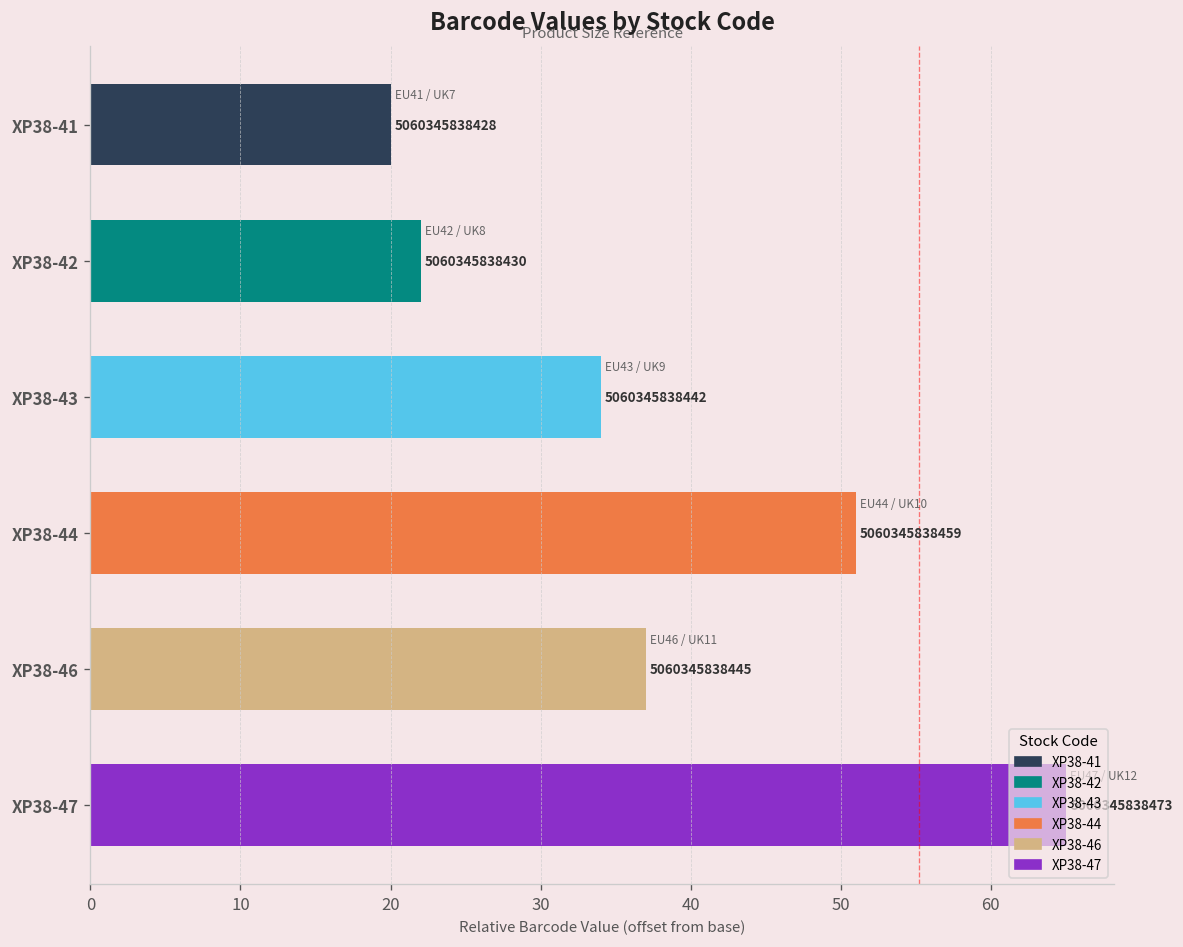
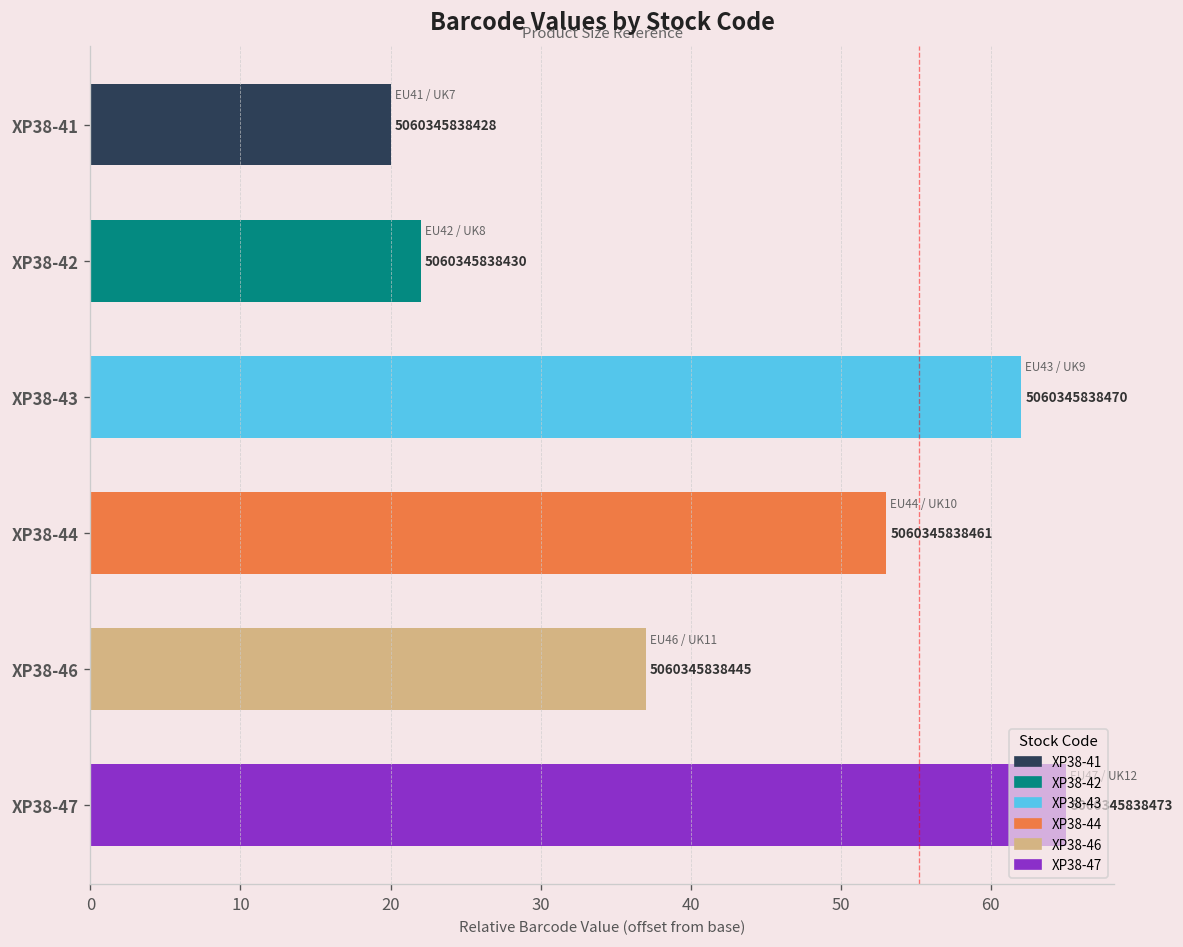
XP38-43: 5060345838442 -> 5060345838470
XP38-44: 5060345838459 -> 5060345838461
